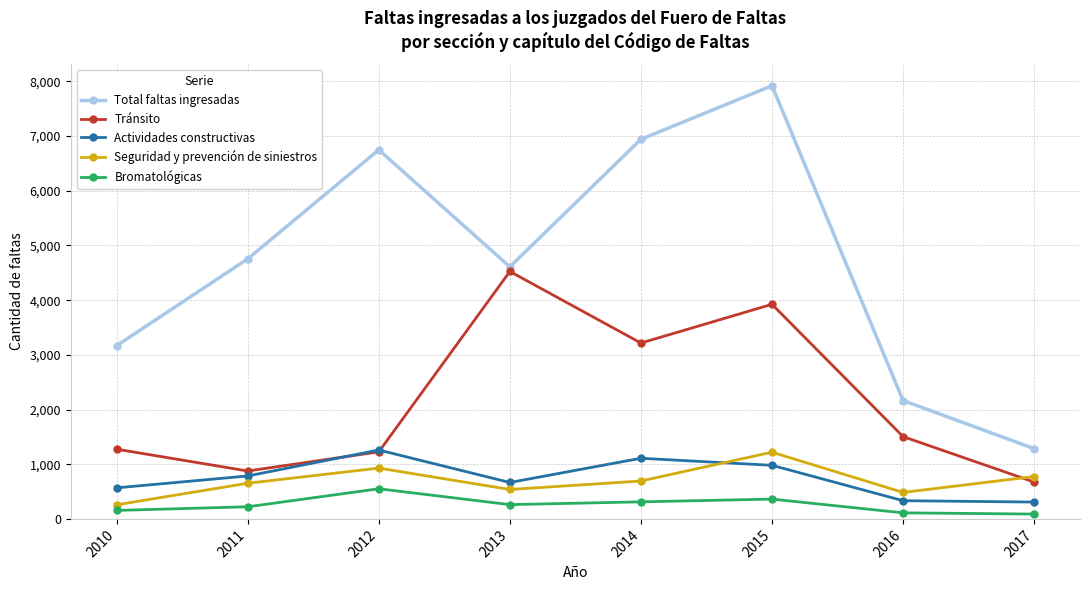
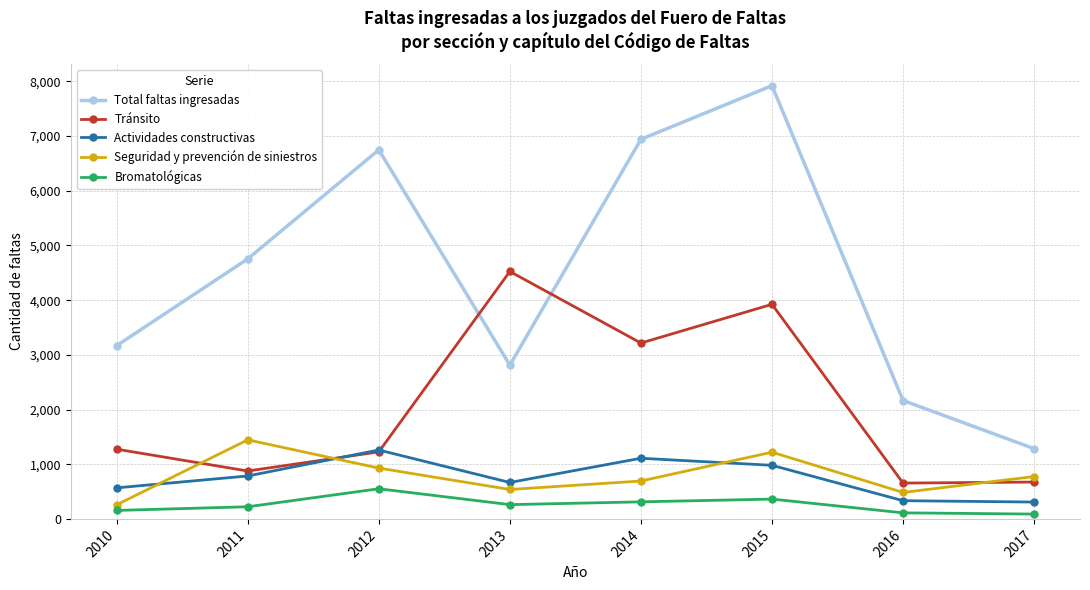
Seguridad y prevención de siniestros, 2011: 700 -> 1,400
Total faltas ingresadas, 2013: 4,600 -> 2,800
Tránsito, 2016: 1,500 -> 700
